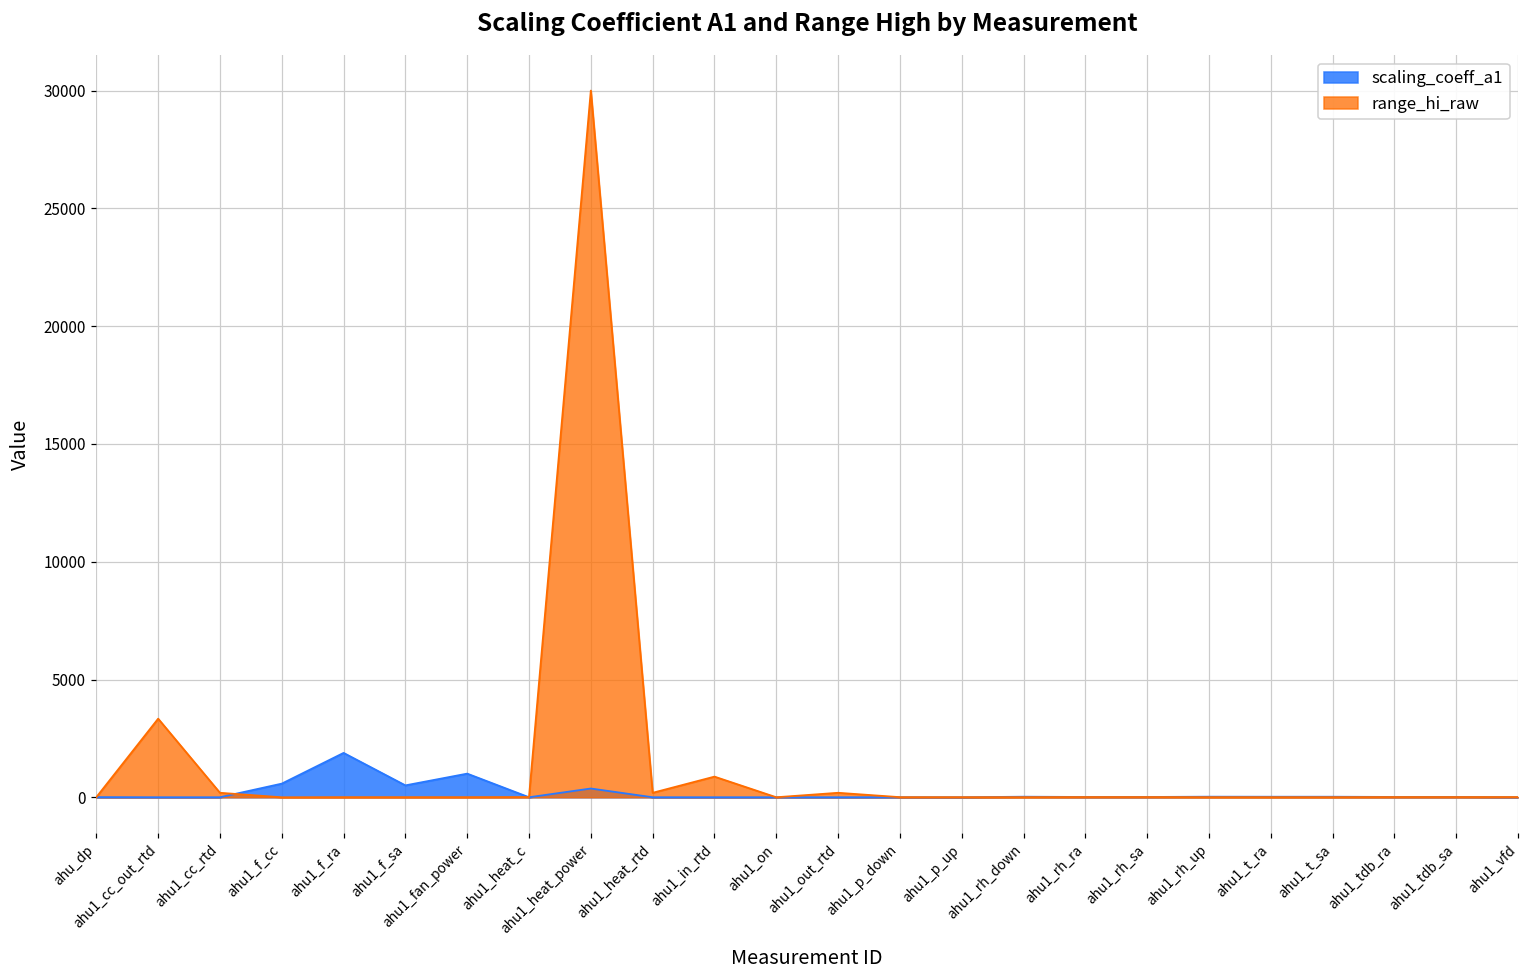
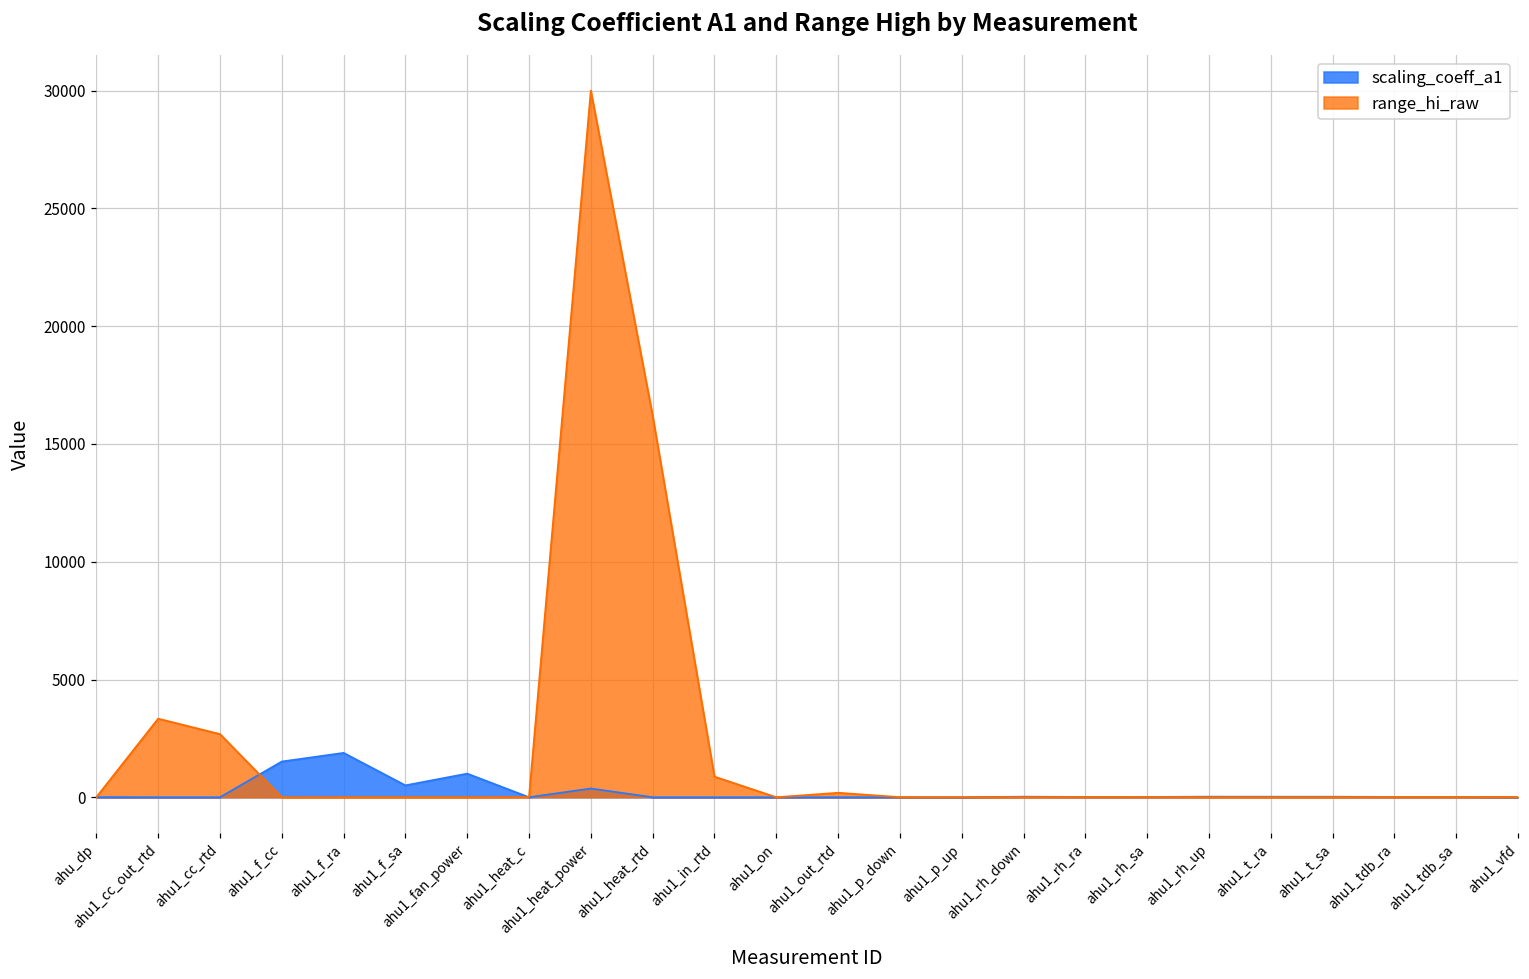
range_hi_raw, ahu1_cc_rtd: 200 -> 2700
scaling_coeff_a1, ahu1_f_cc: 600 -> 1500
range_hi_raw, ahu1_heat_rtd: 200 -> 16200
